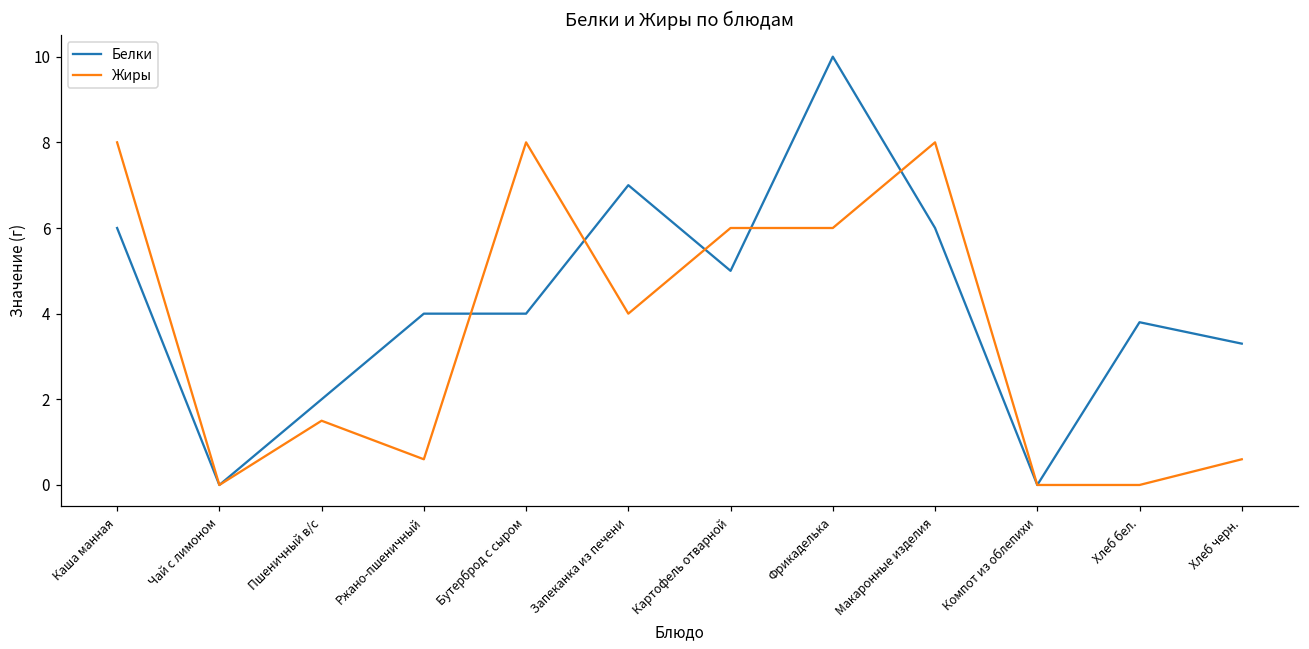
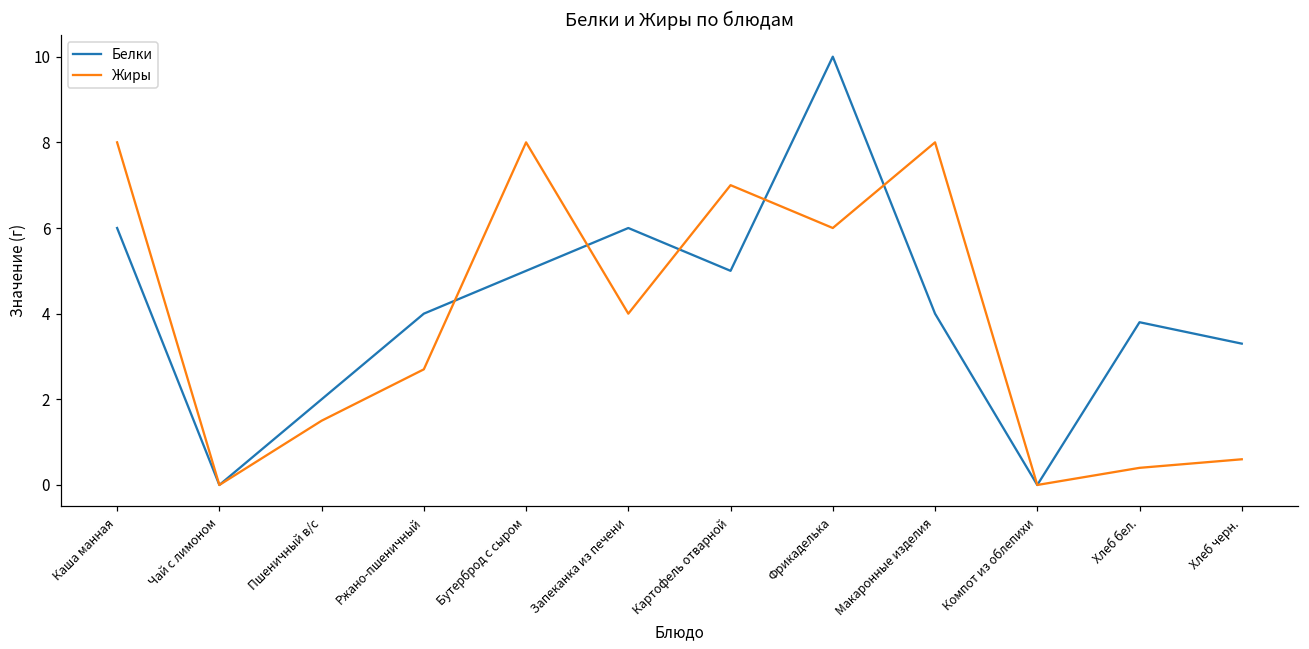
Жиры, Ржано-пшеничный: 0.6 -> 2.7
Белки, Бутерброд с сыром: 4 -> 5
Белки, Запеканка из печени: 7 -> 6
Жиры, Картофель отварной: 6 -> 7
Белки, Макаронные изделия: 6 -> 4
Жиры, Хлеб бел.: 0.0 -> 0.4
